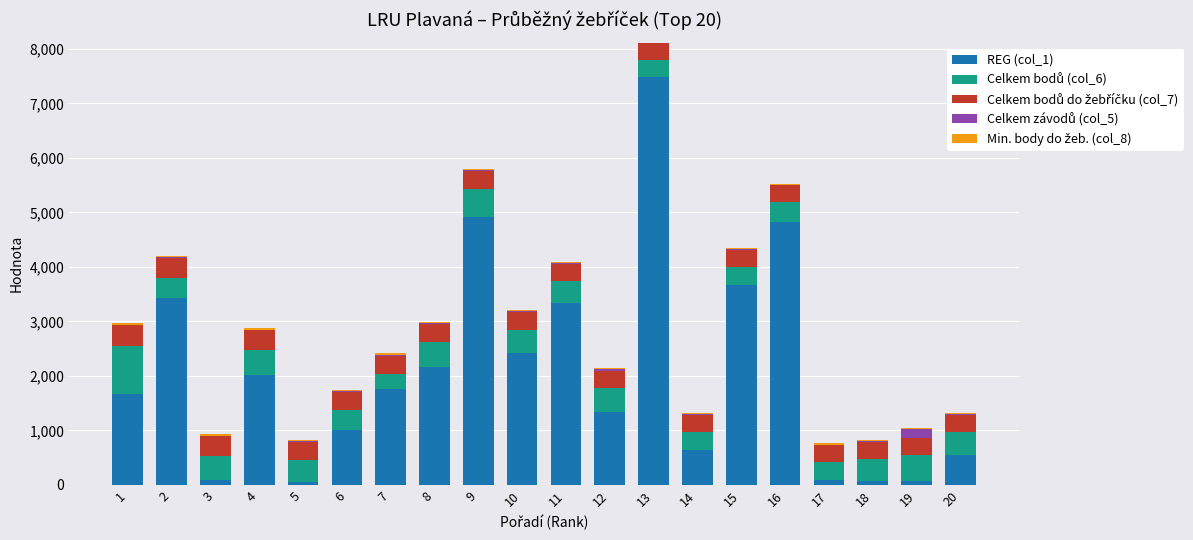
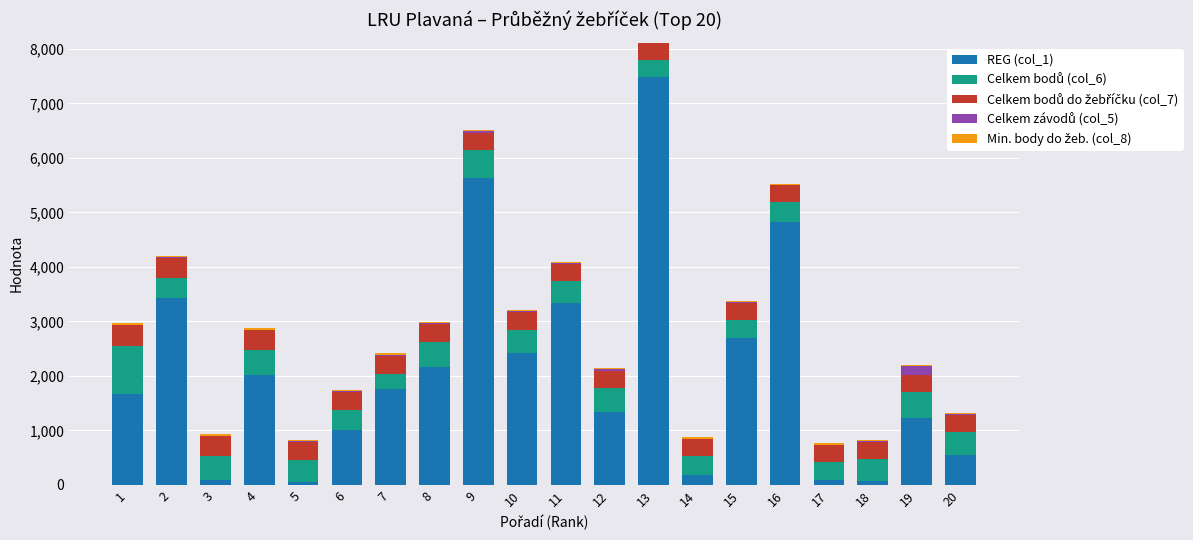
REG (col_1), 9: 4,900 -> 5,600
REG (col_1), 14: 600 -> 200
REG (col_1), 15: 3,700 -> 2,700
REG (col_1), 19: 100 -> 1,200
